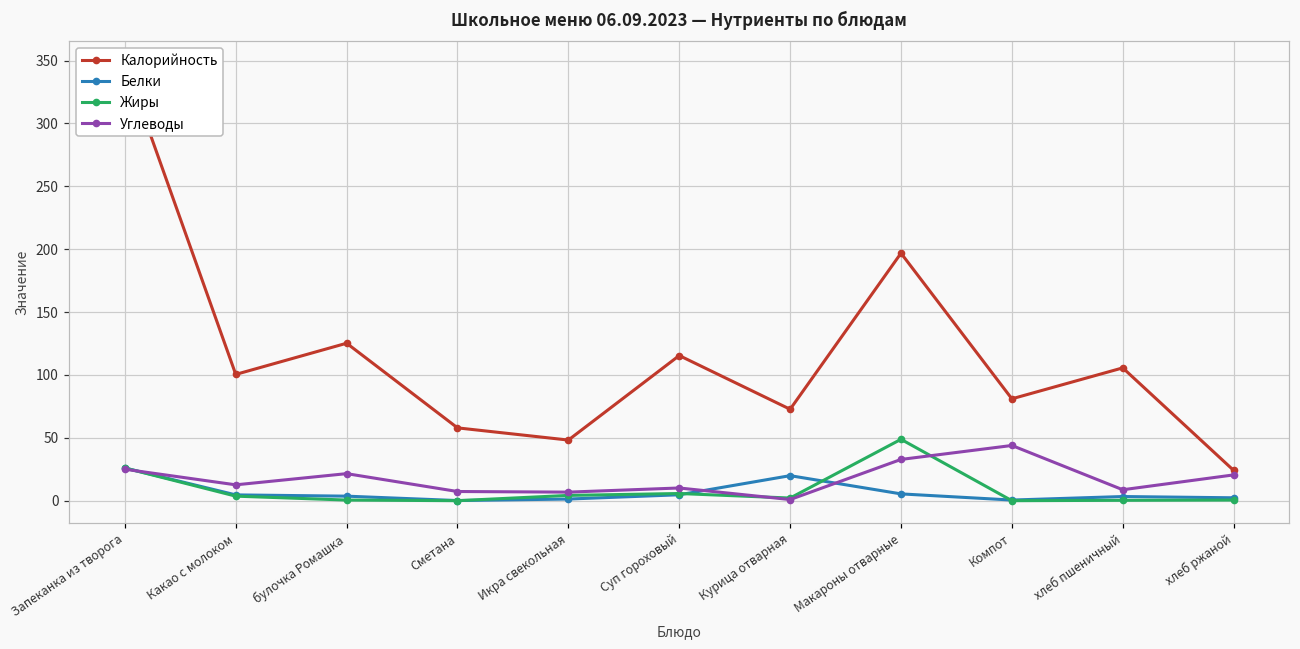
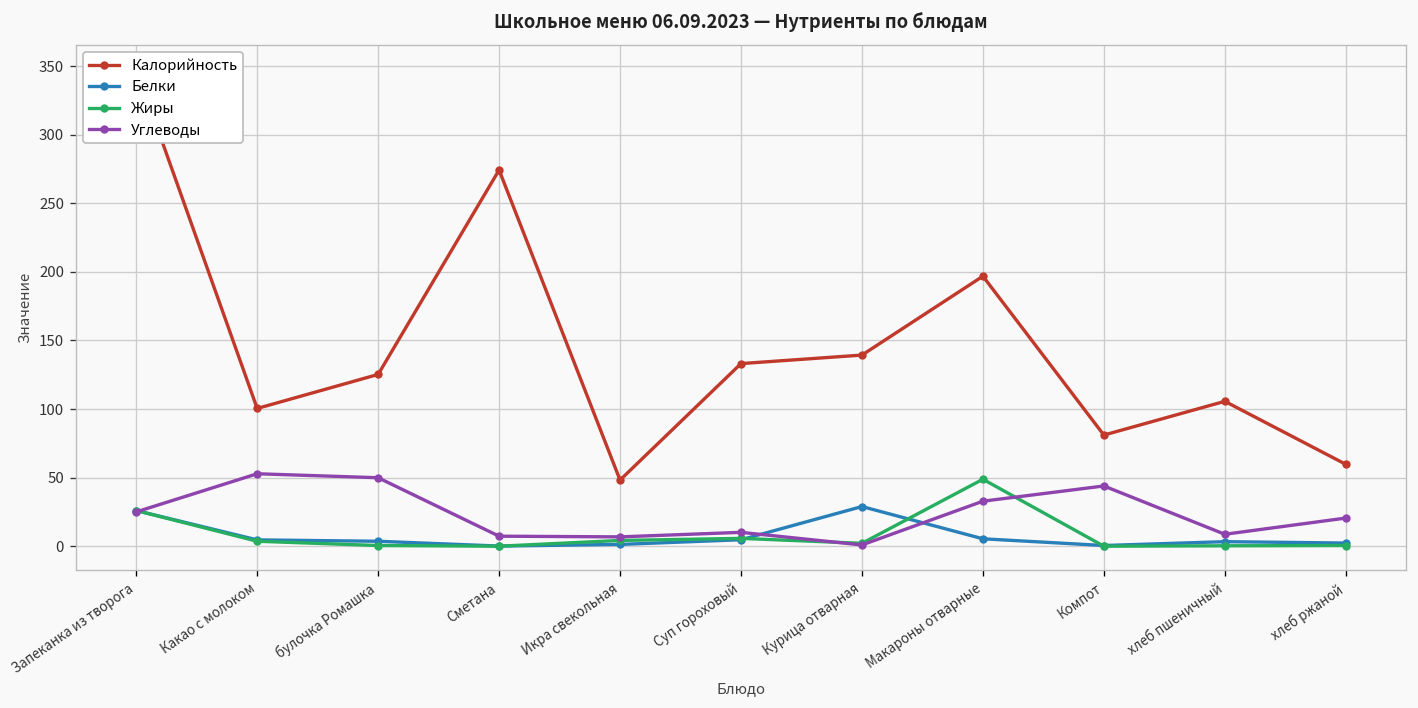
Углеводы, Какао с молоком: 13 -> 53
Углеводы, булочка Ромашка: 22 -> 50
Калорийность, Сметана: 58 -> 274
Калорийность, Суп гороховый: 115 -> 133
Калорийность, Курица отварная: 73 -> 139
Белки, Курица отварная: 20 -> 29
Калорийность, хлеб ржаной: 24 -> 60
